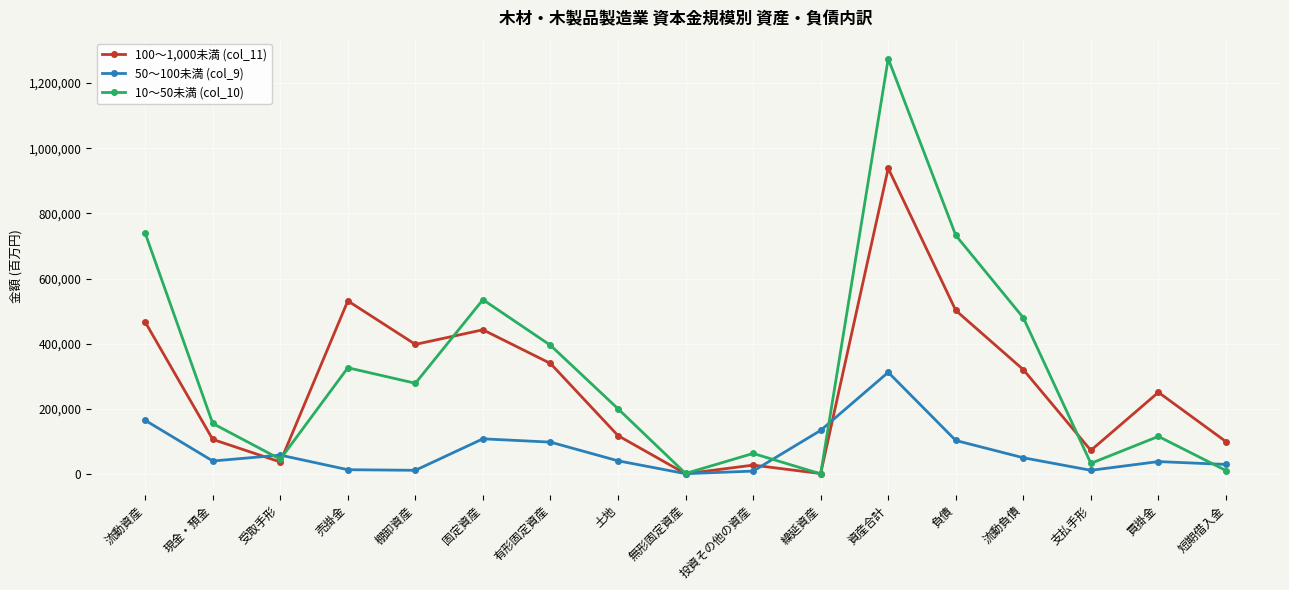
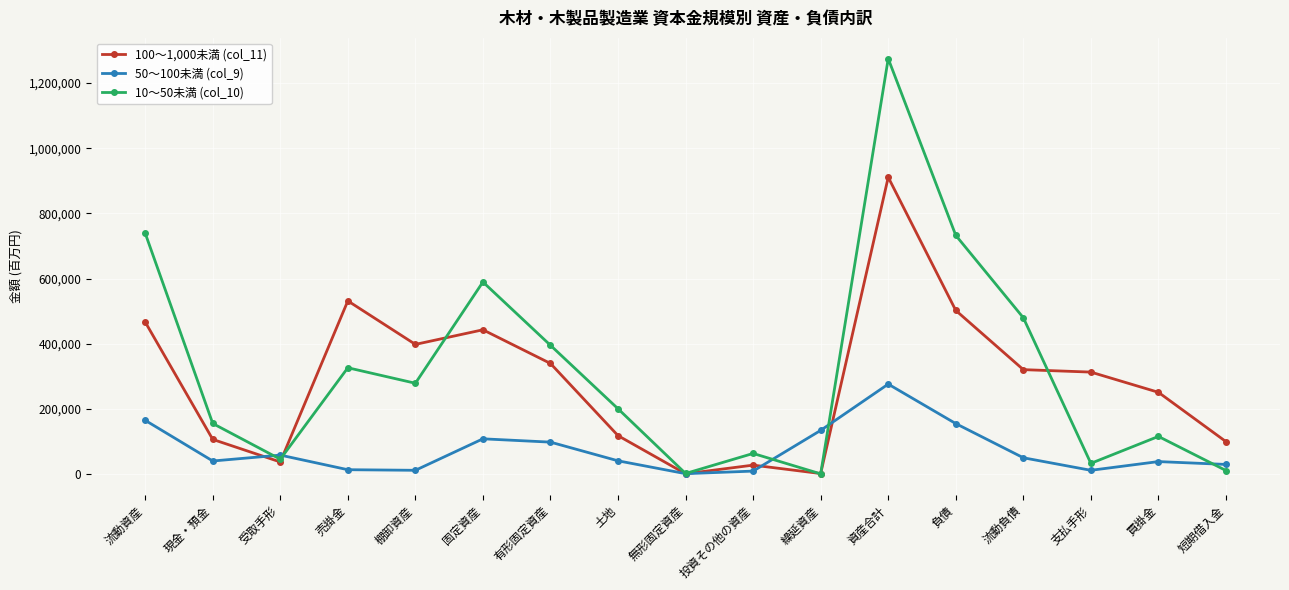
10～50未満 (col_10), 固定資産: 540,000 -> 590,000
100～1,000未満 (col_11), 資産合計: 940,000 -> 910,000
50～100未満 (col_9), 資産合計: 310,000 -> 280,000
50～100未満 (col_9), 負債: 100,000 -> 150,000
100～1,000未満 (col_11), 支払手形: 70,000 -> 310,000
